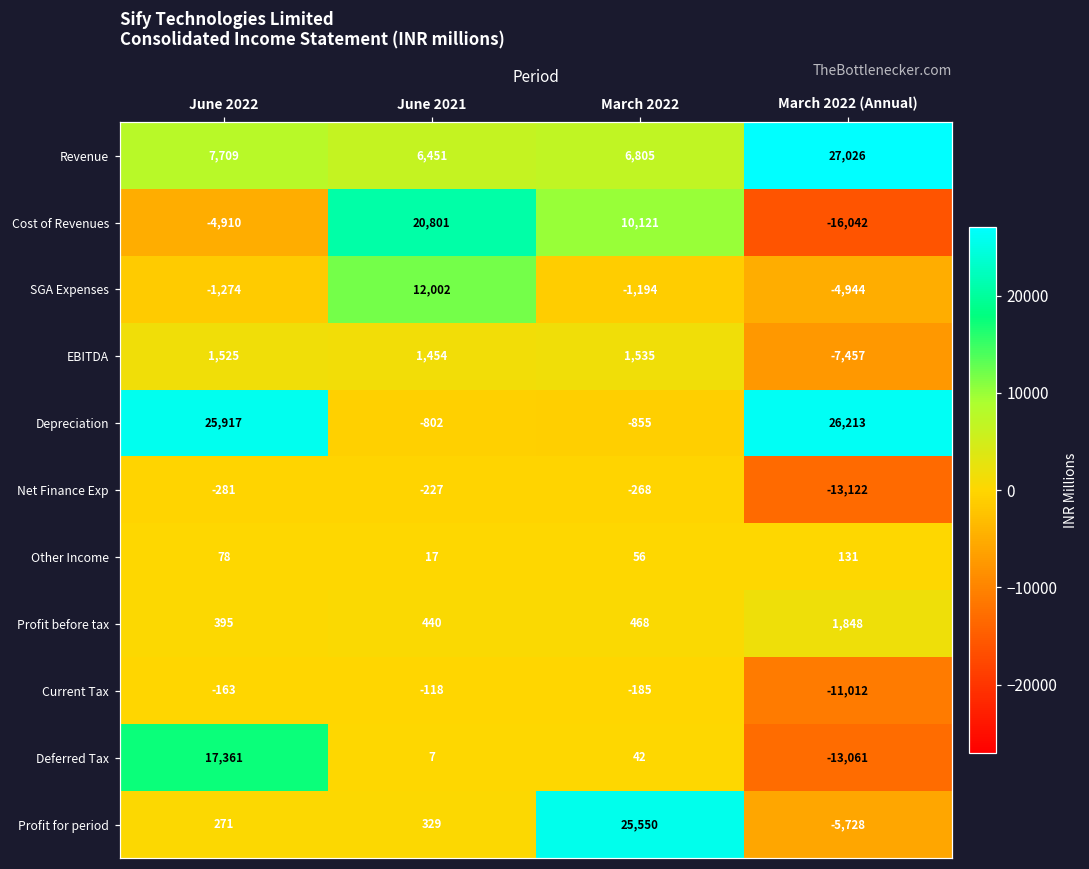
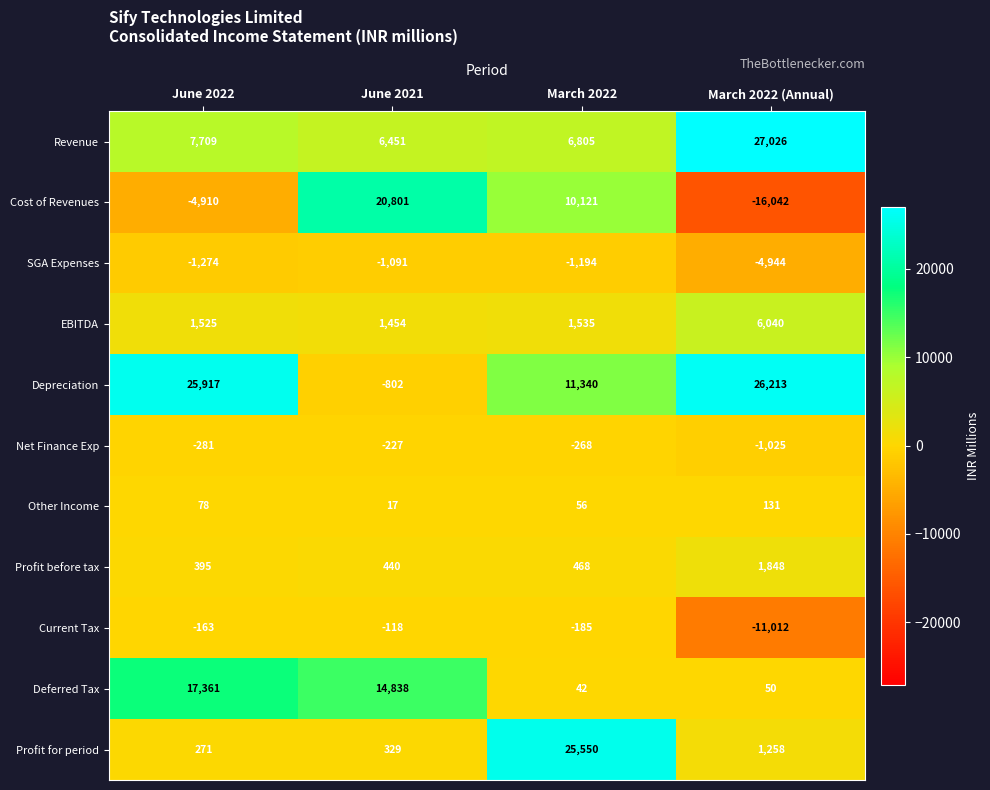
SGA Expenses, June 2021: 12,002 -> -1,091
EBITDA, March 2022 (Annual): -7,457 -> 6,040
Depreciation, March 2022: -855 -> 11,340
Net Finance Exp, March 2022 (Annual): -13,122 -> -1,025
Deferred Tax, June 2021: 7 -> 14,838
Deferred Tax, March 2022 (Annual): -13,061 -> 50
Profit for period, March 2022 (Annual): -5,728 -> 1,258
